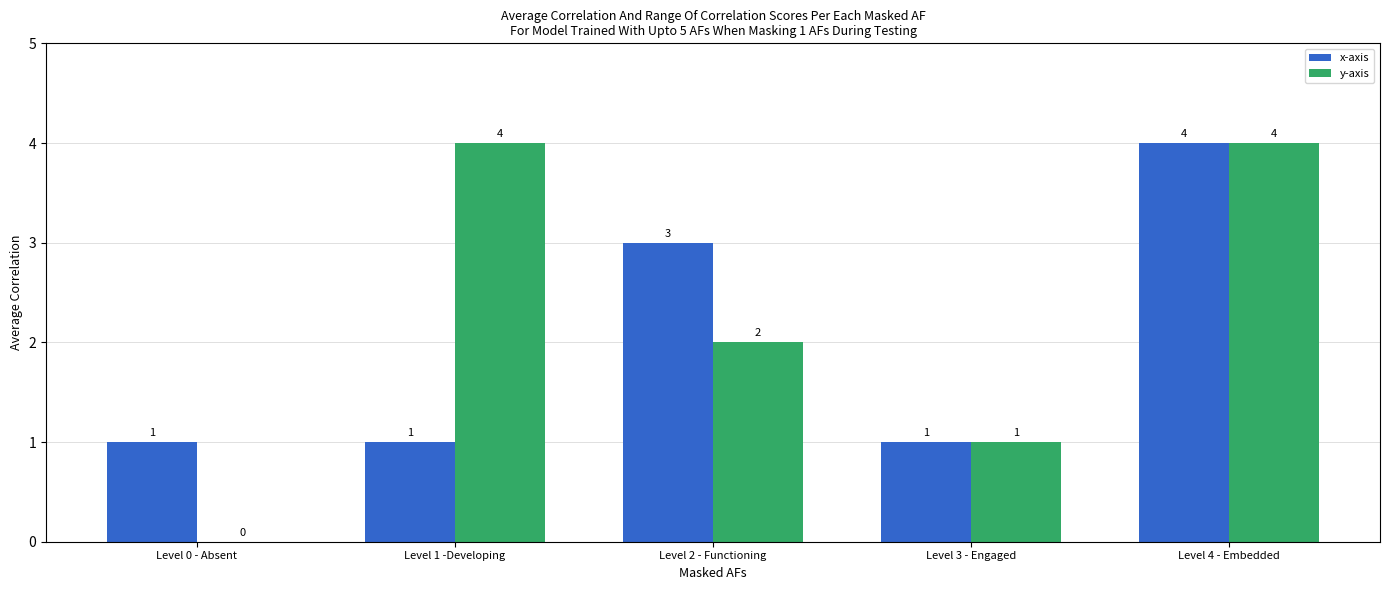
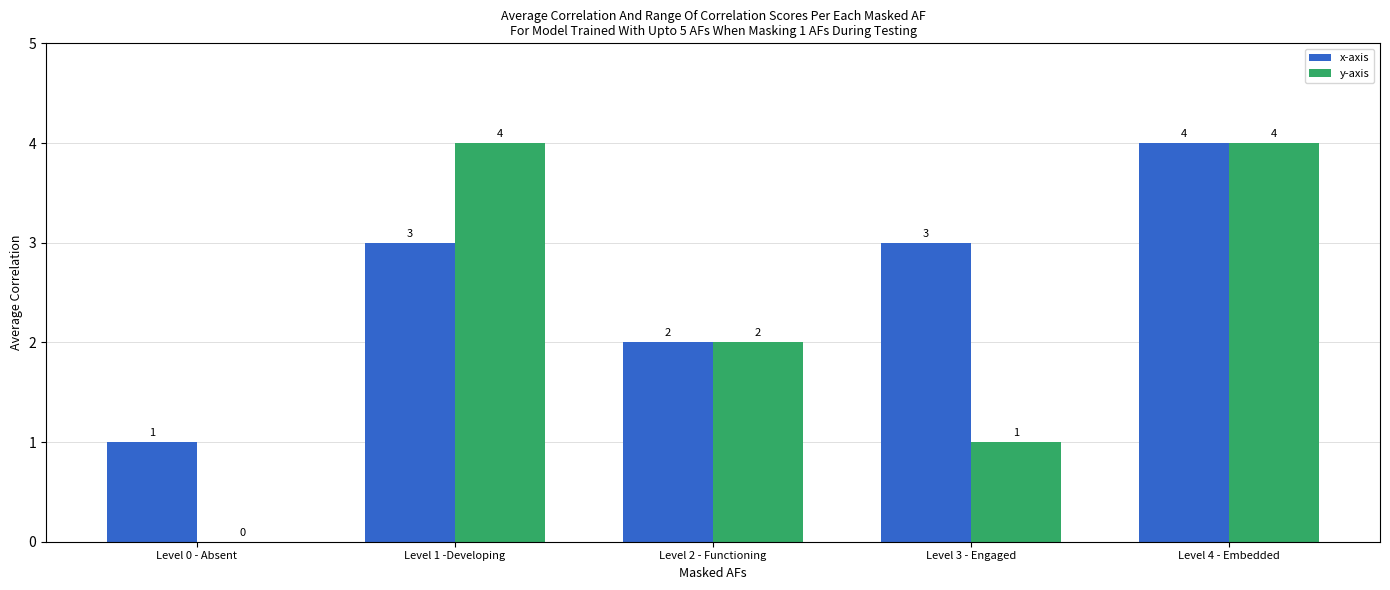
x-axis, Level 1 -Developing: 1 -> 3
x-axis, Level 2 - Functioning: 3 -> 2
x-axis, Level 3 - Engaged: 1 -> 3
